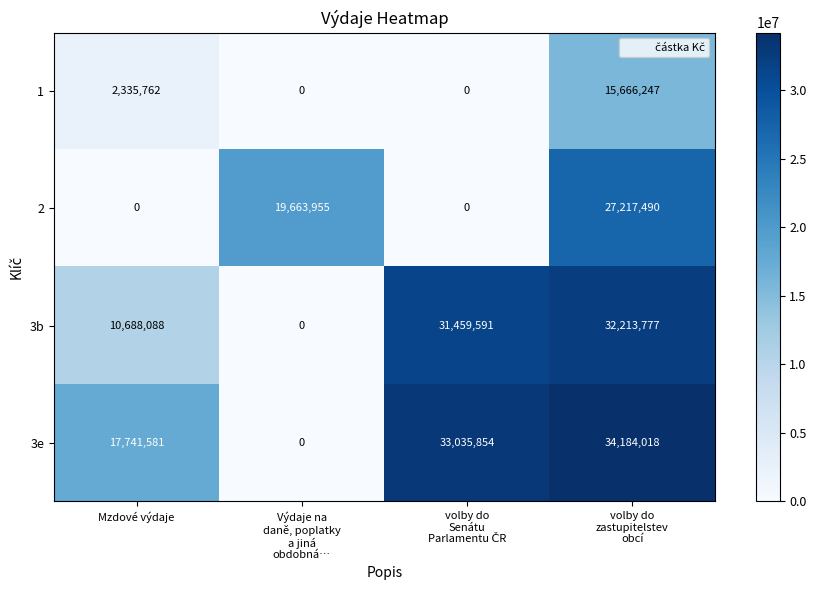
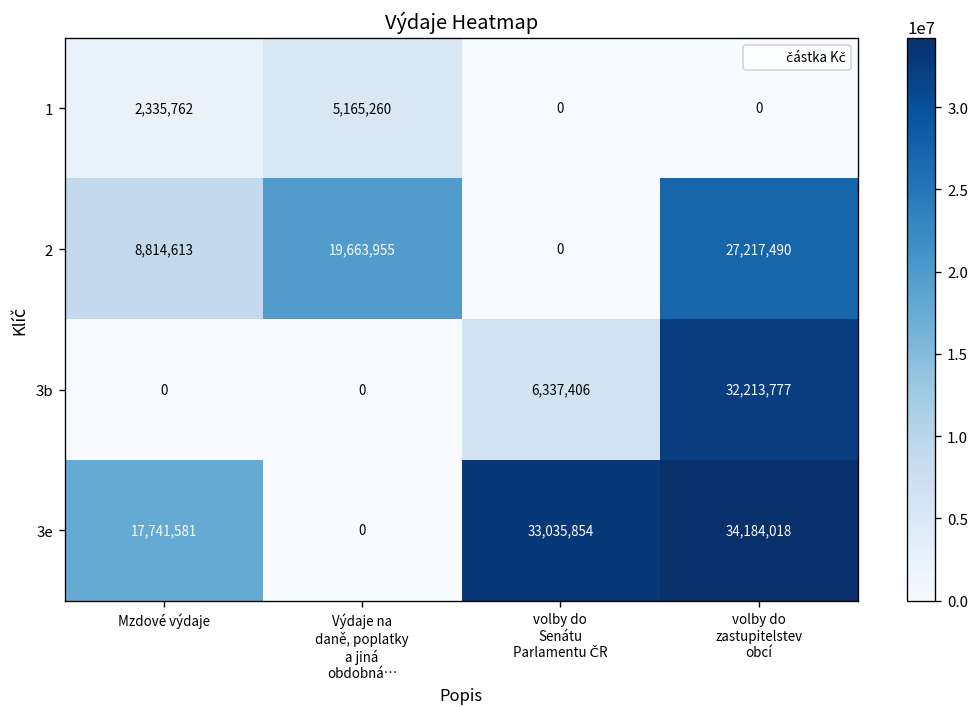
1, Výdaje na daně, poplatky a jiná obdobná…: 0 -> 5,165,260
1, volby do zastupitelstev obcí: 15,666,247 -> 0
2, Mzdové výdaje: 0 -> 8,814,613
3b, Mzdové výdaje: 10,688,088 -> 0
3b, volby do Senátu Parlamentu ČR: 31,459,591 -> 6,337,406
